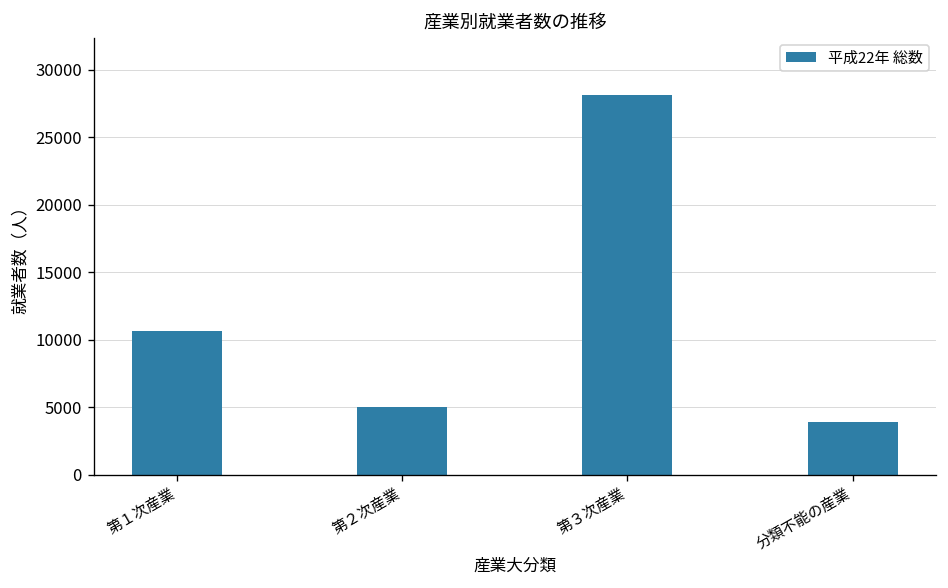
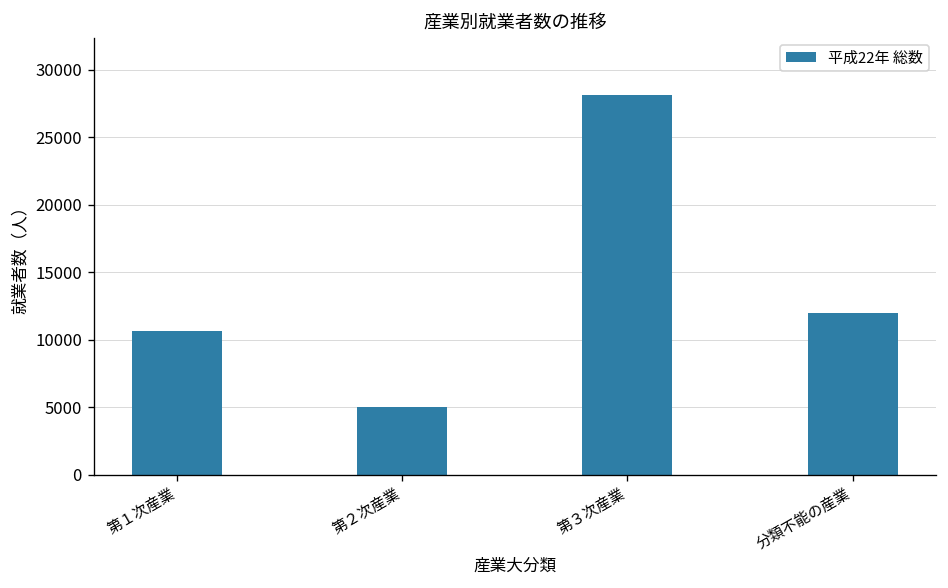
分類不能の産業: 3900 -> 12000
